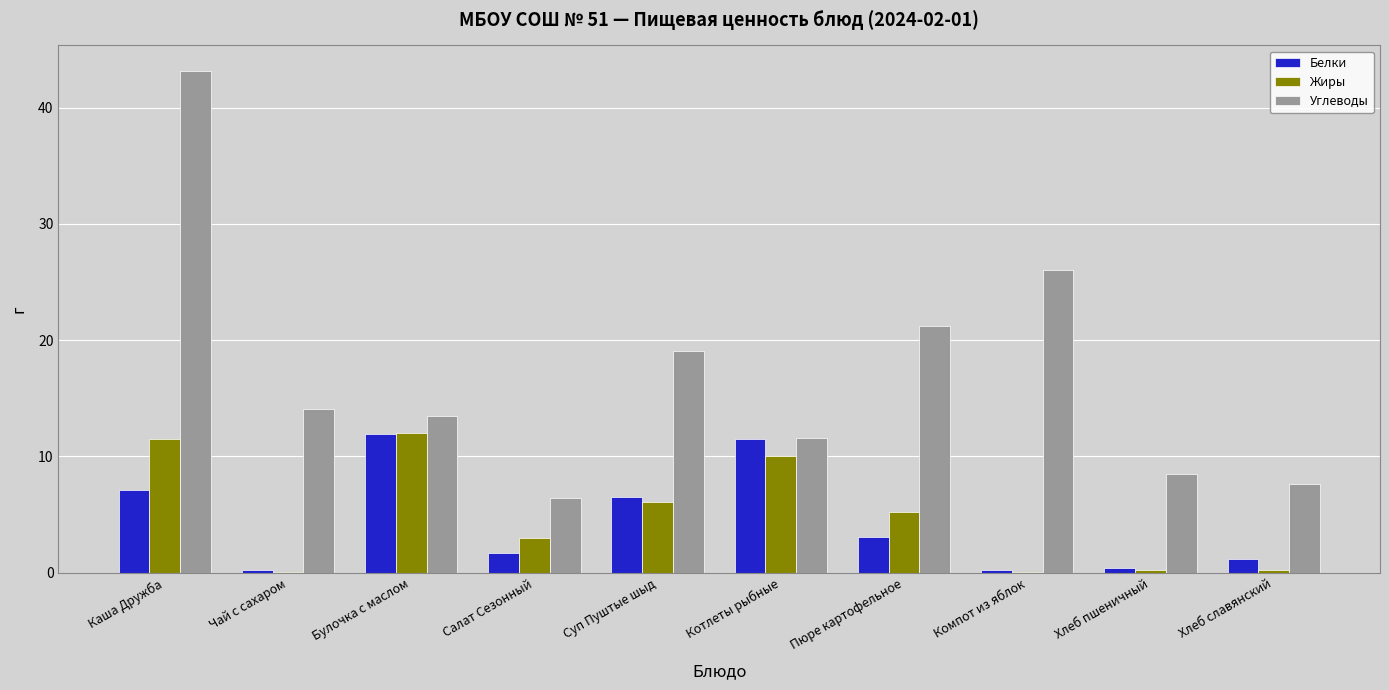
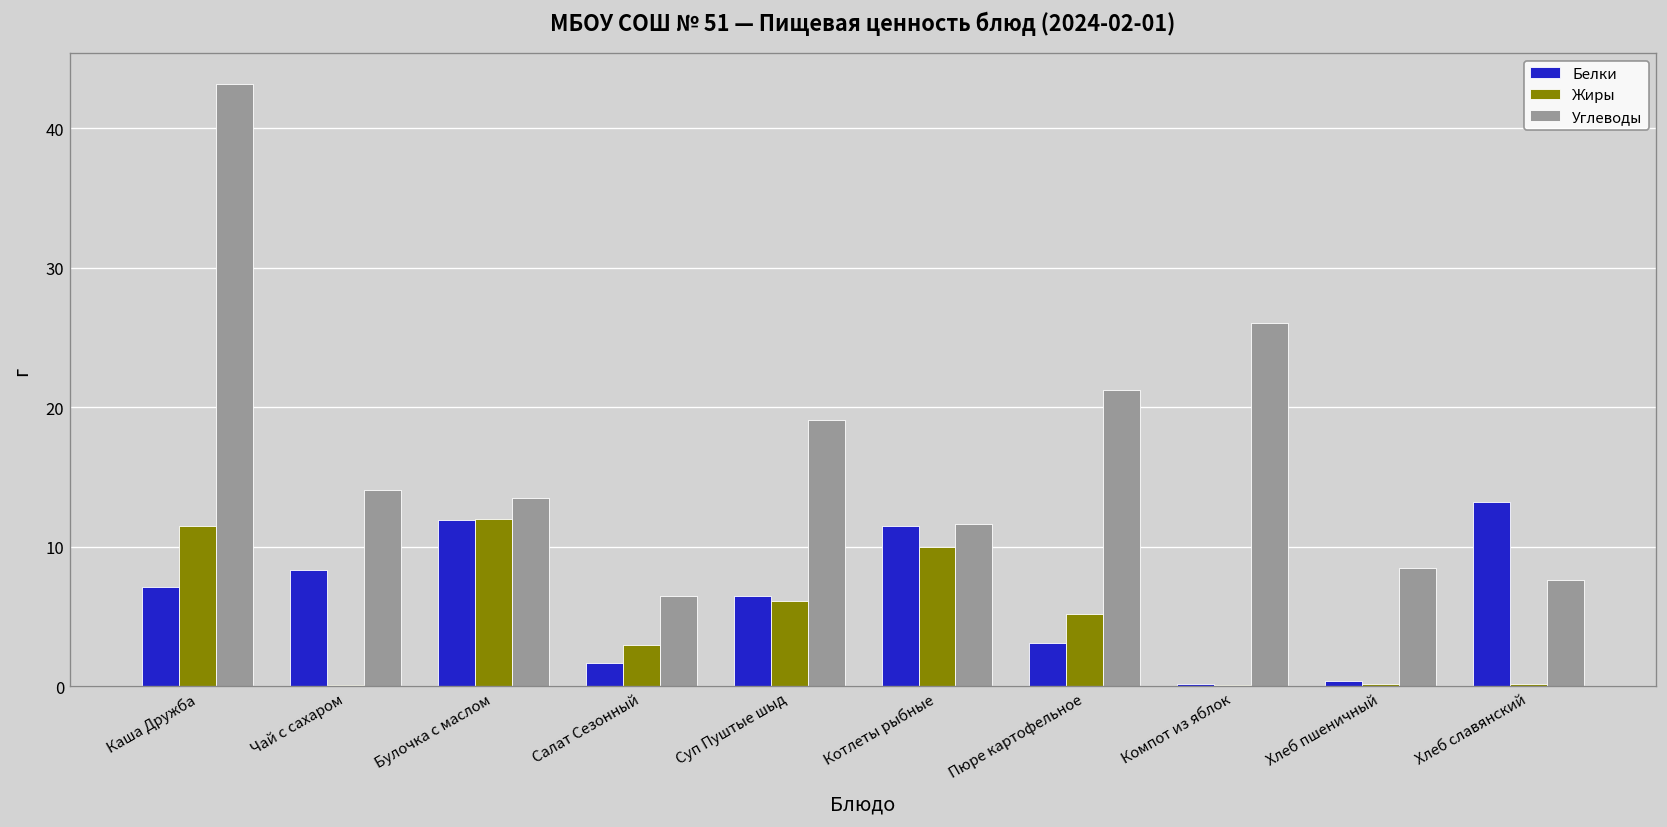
Белки, Чай с сахаром: 0.2 -> 8.3
Белки, Хлеб славянский: 1.2 -> 13.2
